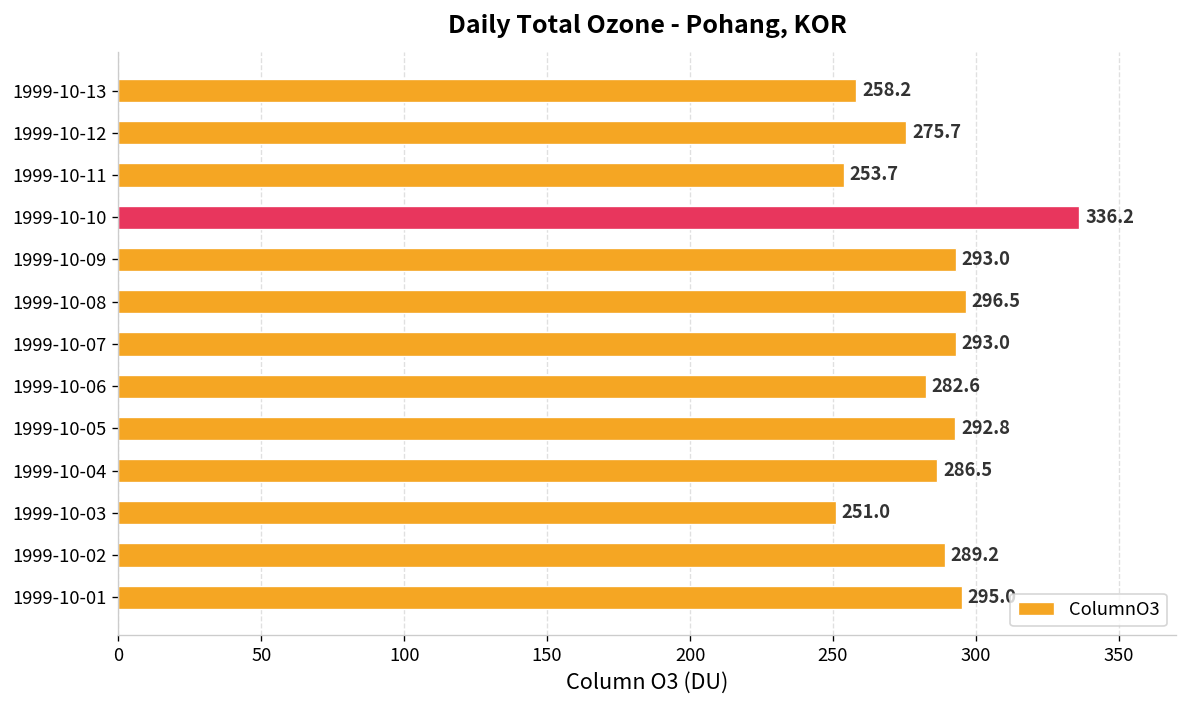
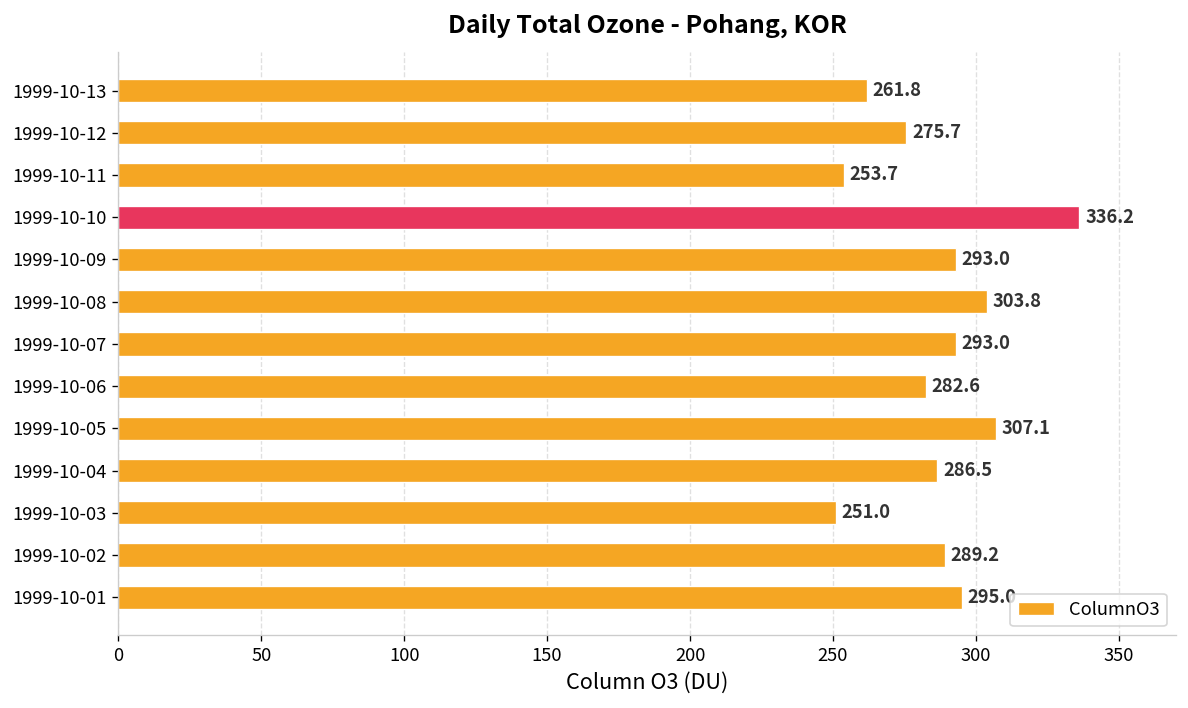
1999-10-13: 258.2 -> 261.8
1999-10-08: 296.5 -> 303.8
1999-10-05: 292.8 -> 307.1
